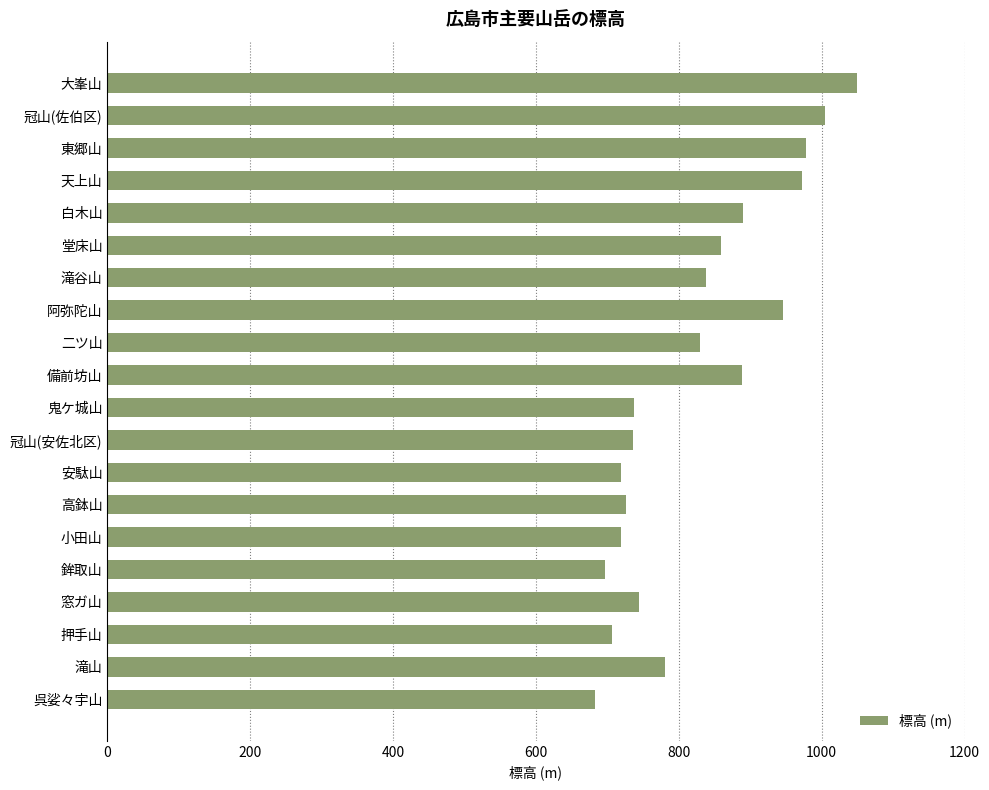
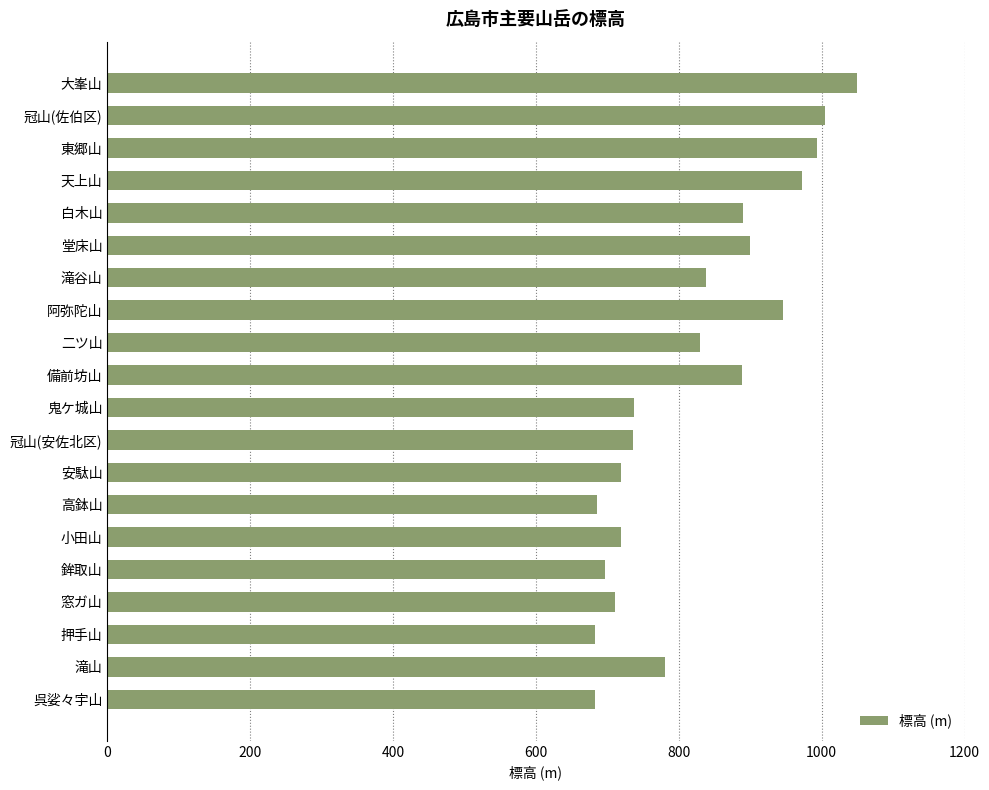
東郷山: 980 -> 990
堂床山: 860 -> 900
高鉢山: 730 -> 690
窓ガ山: 740 -> 710
押手山: 710 -> 680
